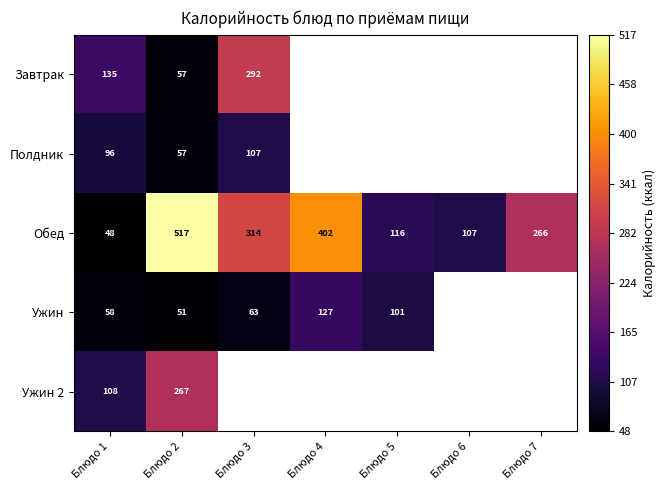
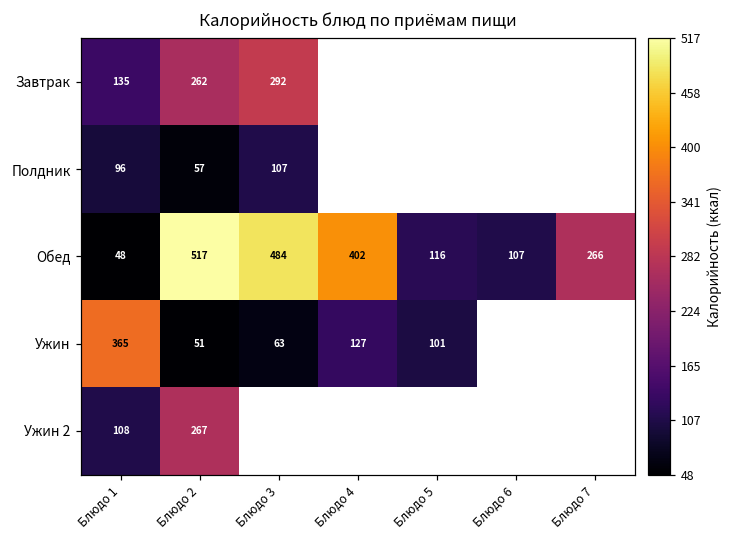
Завтрак, Блюдо 2: 57 -> 262
Обед, Блюдо 3: 314 -> 484
Ужин, Блюдо 1: 58 -> 365
